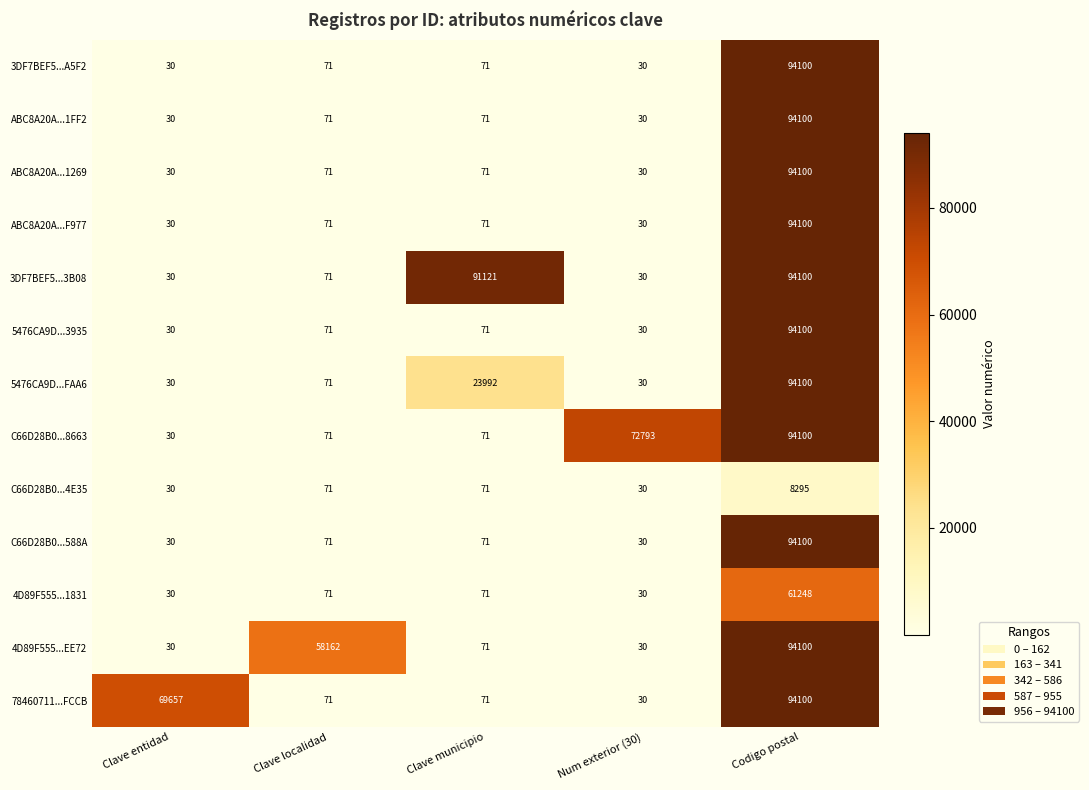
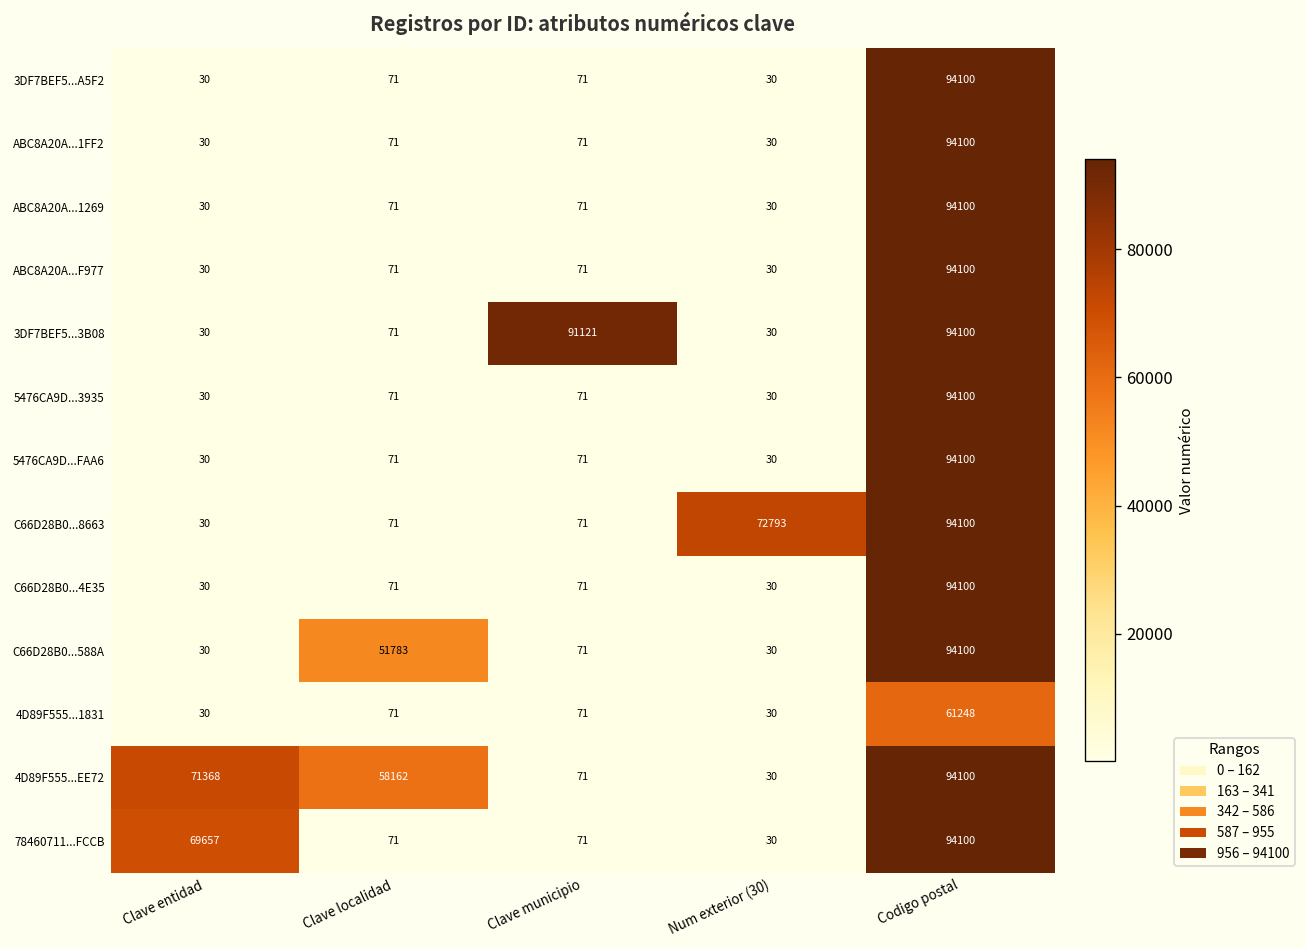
5476CA9D...FAA6, Clave municipio: 23992 -> 71
C66D28B0...4E35, Codigo postal: 8295 -> 94100
C66D28B0...588A, Clave localidad: 71 -> 51783
4D89F555...EE72, Clave entidad: 30 -> 71368
